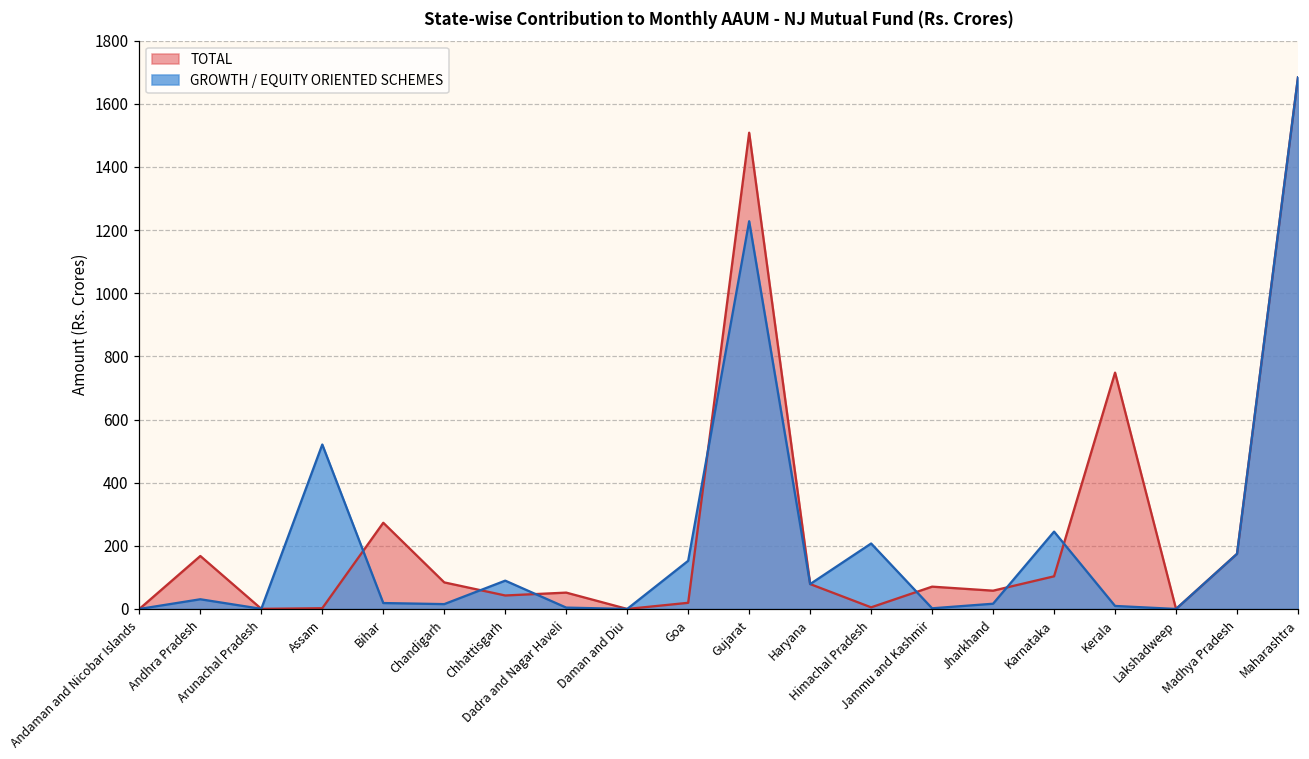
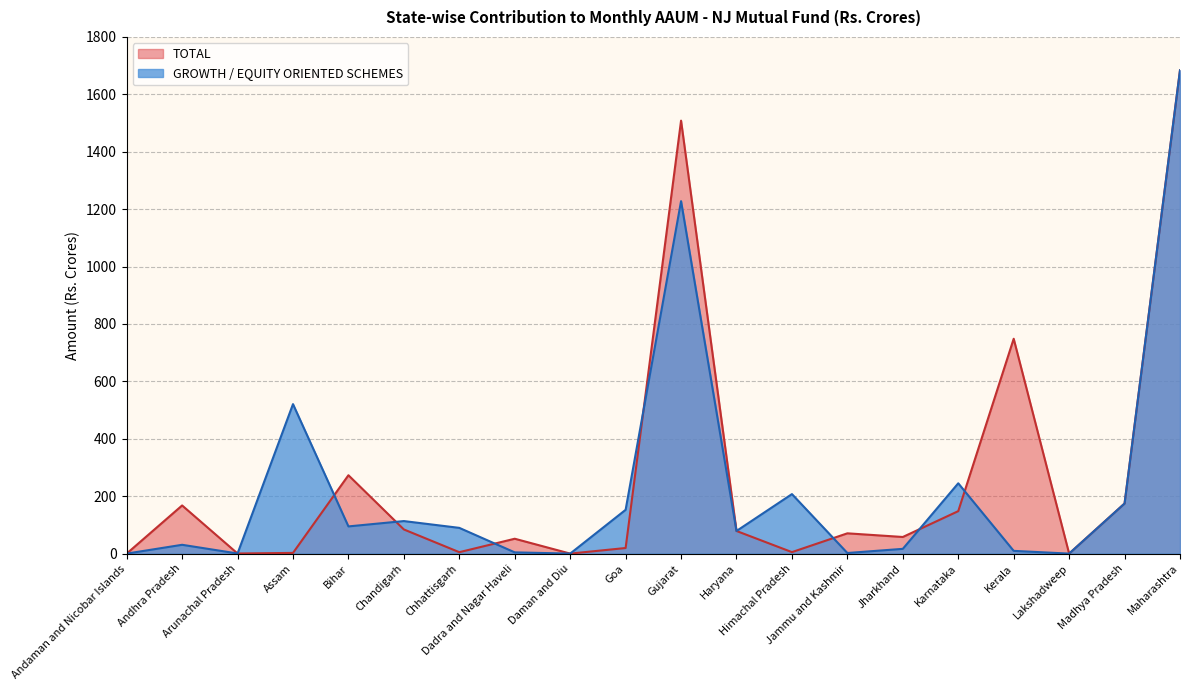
GROWTH / EQUITY ORIENTED SCHEMES, Bihar: 20 -> 90
GROWTH / EQUITY ORIENTED SCHEMES, Chandigarh: 20 -> 110
TOTAL, Chhattisgarh: 40 -> 0
TOTAL, Karnataka: 100 -> 150
